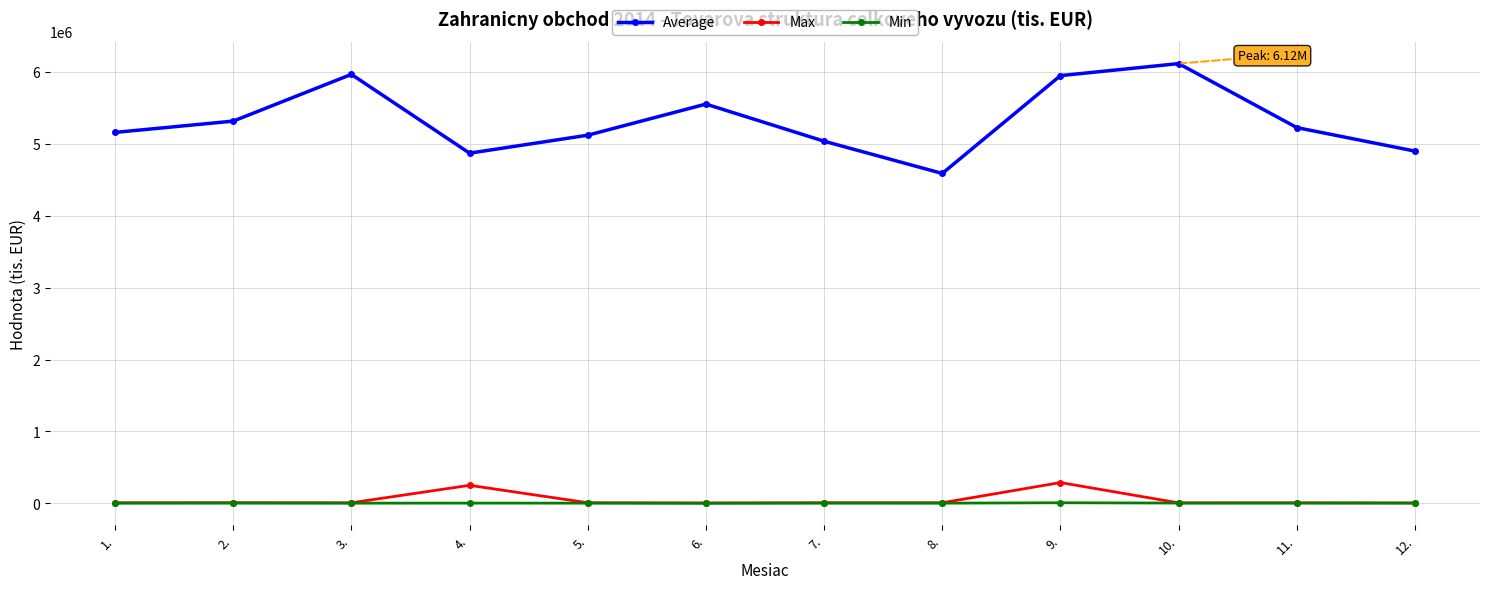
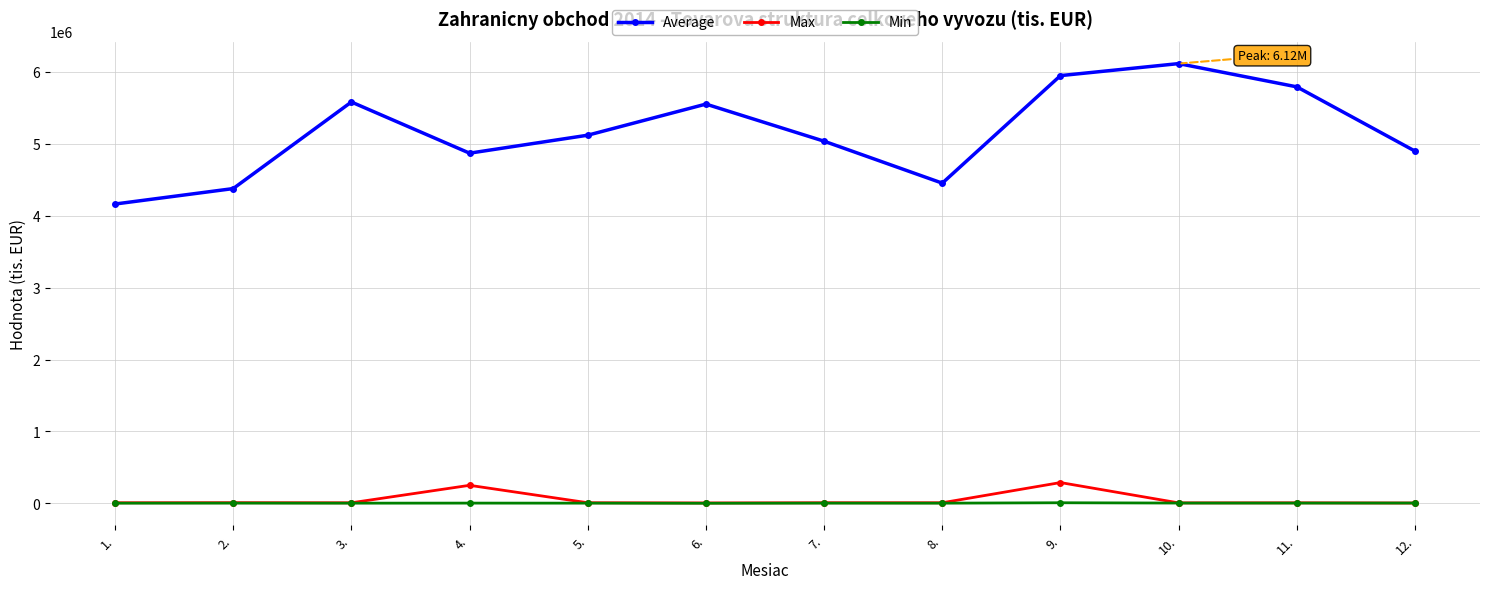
Average, 1.: 5200000 -> 4200000
Average, 2.: 5300000 -> 4400000
Average, 3.: 6000000 -> 5600000
Average, 8.: 4600000 -> 4500000
Average, 11.: 5200000 -> 5800000
